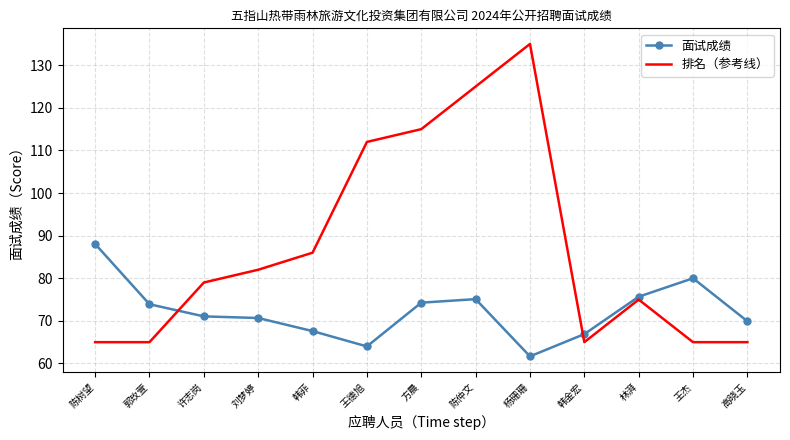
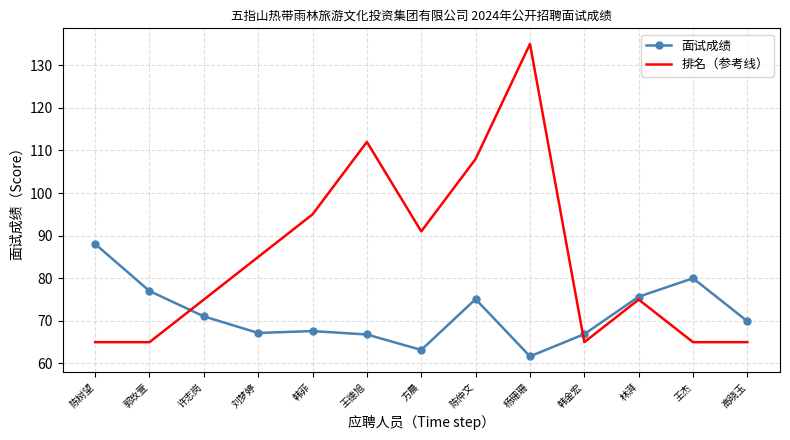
面试成绩, 郭玫萱: 74 -> 77
排名（参考线）, 许志岗: 79 -> 75
面试成绩, 刘梦婷: 71 -> 67
排名（参考线）, 刘梦婷: 82 -> 85
排名（参考线）, 韩菲: 86 -> 95
面试成绩, 王德旭: 64 -> 67
面试成绩, 方晨: 74 -> 63
排名（参考线）, 方晨: 115 -> 91
排名（参考线）, 陈仲文: 125 -> 108
